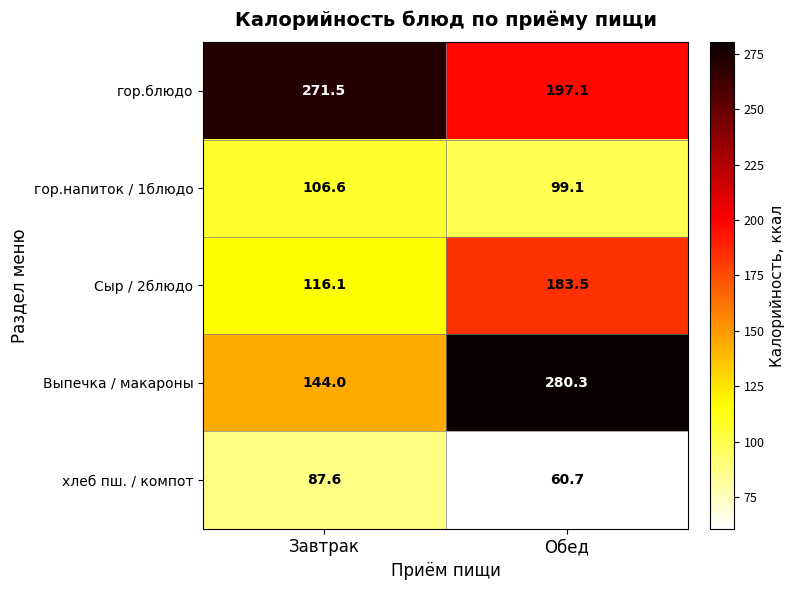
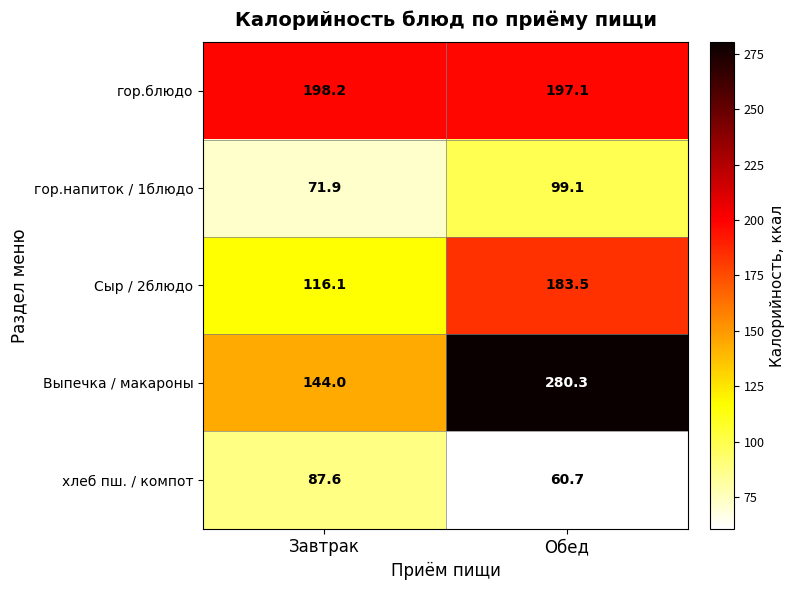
гор.блюдо, Завтрак: 271.5 -> 198.2
гор.напиток / 1блюдо, Завтрак: 106.6 -> 71.9
